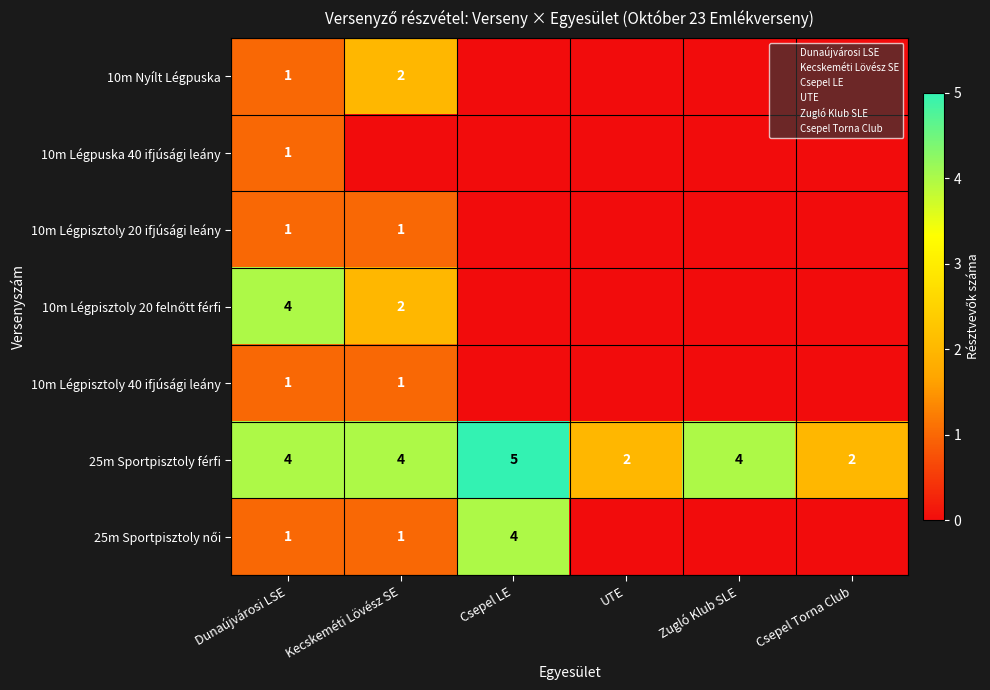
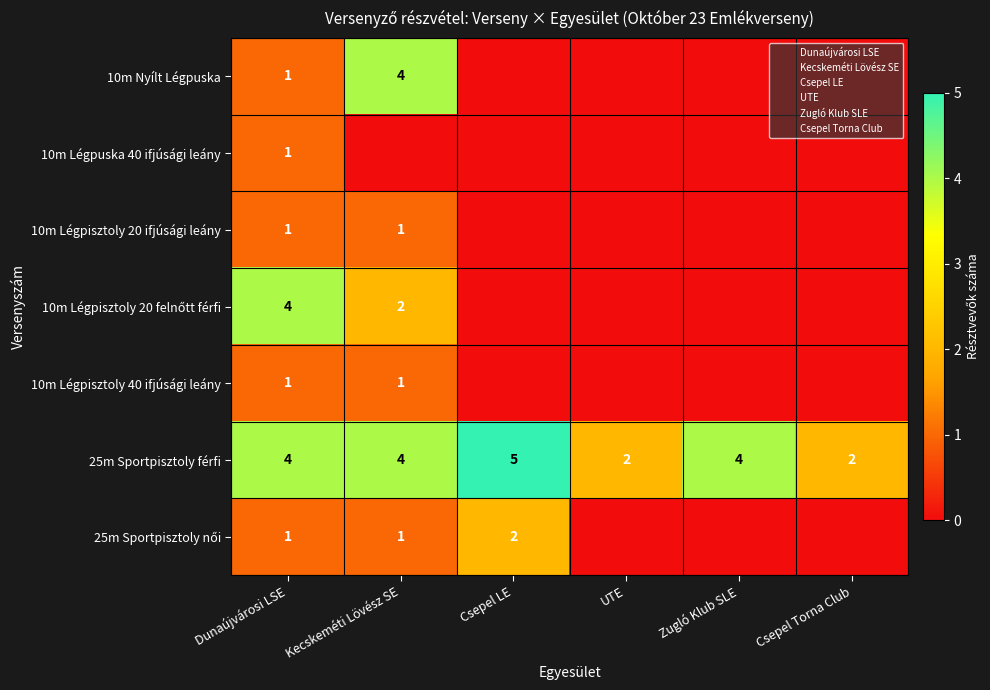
10m Nyílt Légpuska, Kecskeméti Lövész SE: 2 -> 4
25m Sportpisztoly női, Csepel LE: 4 -> 2
